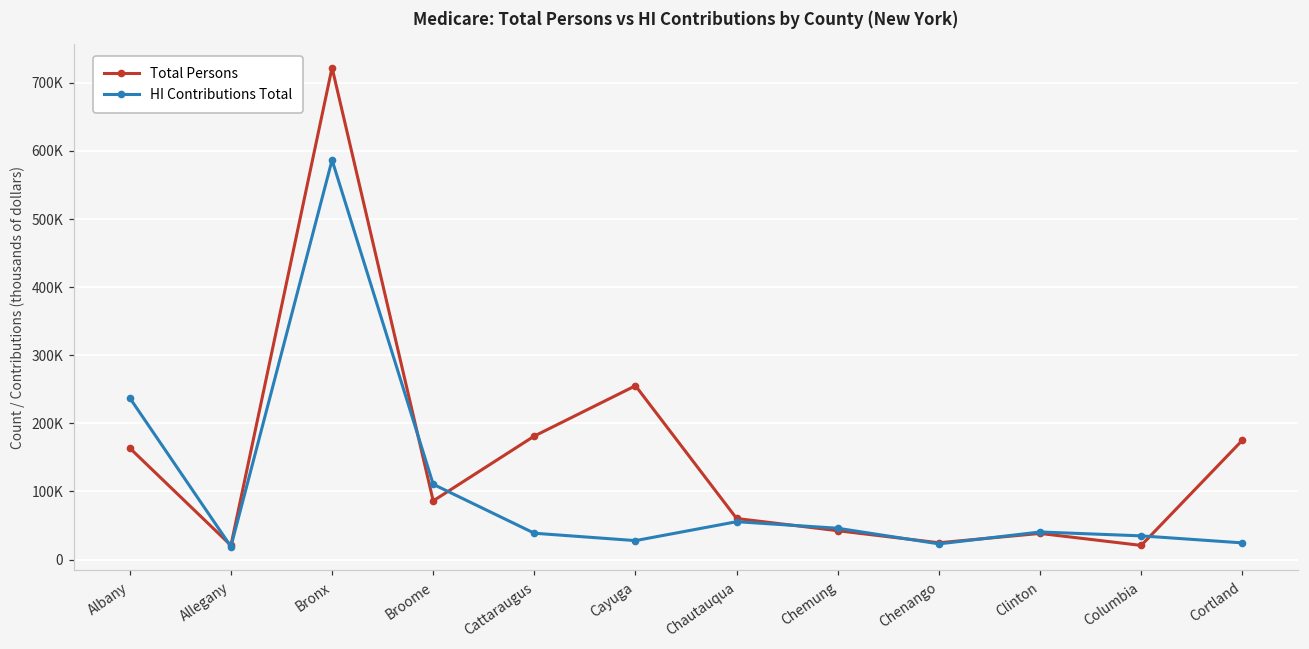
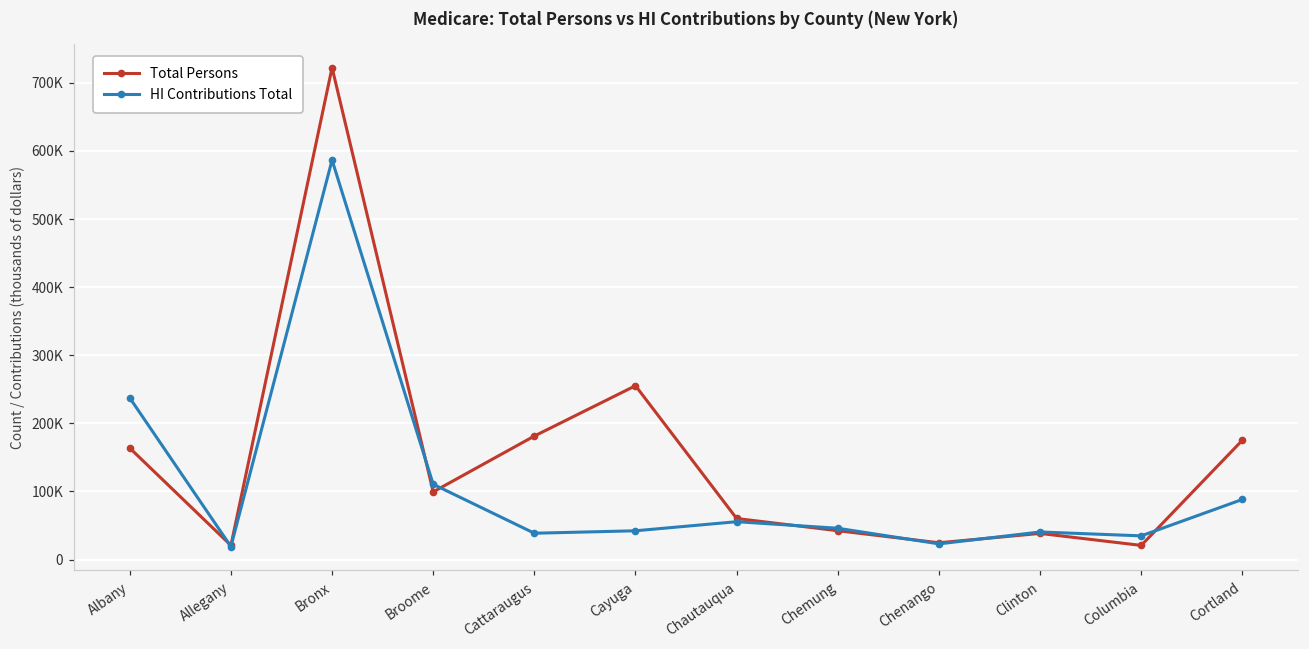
Total Persons, Broome: 90000 -> 100000
HI Contributions Total, Cayuga: 30000 -> 40000
HI Contributions Total, Cortland: 20000 -> 90000
